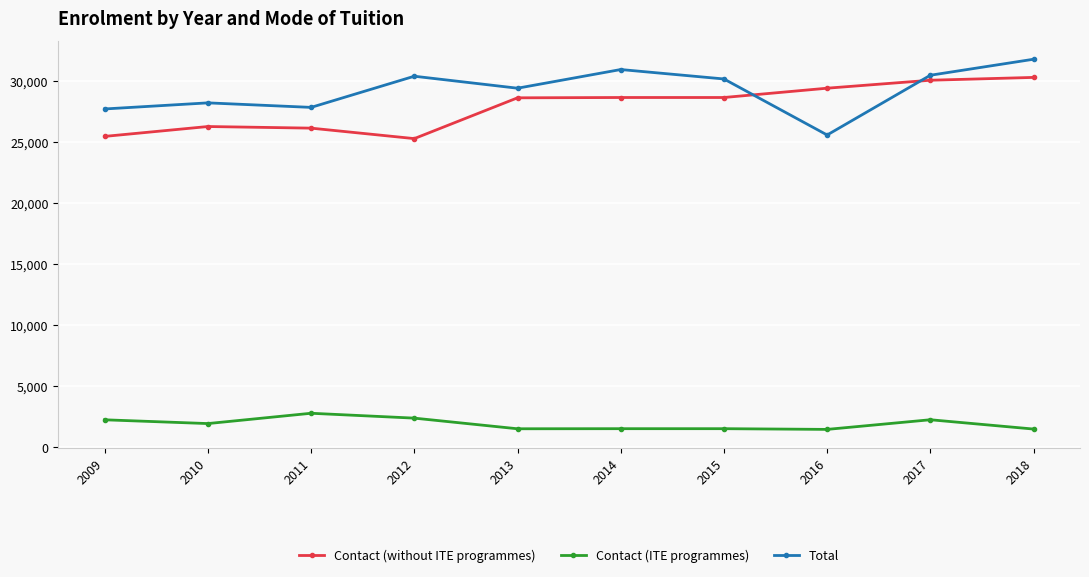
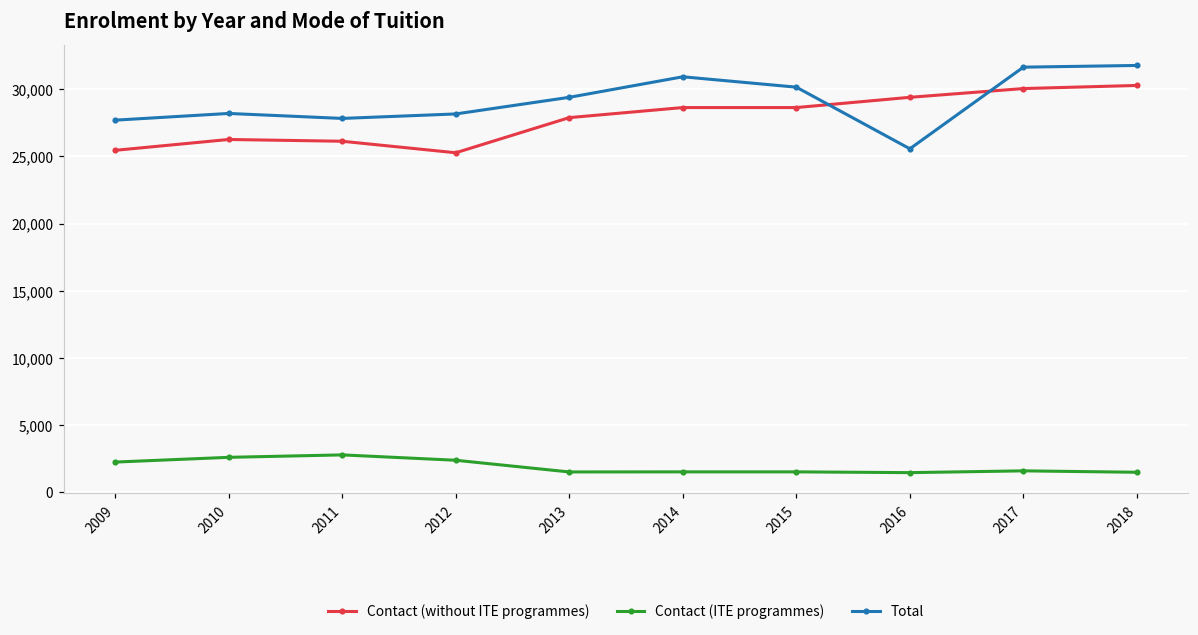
Contact (ITE programmes), 2010: 1,900 -> 2,600
Total, 2012: 30,400 -> 28,200
Contact (without ITE programmes), 2013: 28,600 -> 27,900
Contact (ITE programmes), 2017: 2,300 -> 1,600
Total, 2017: 30,500 -> 31,600
